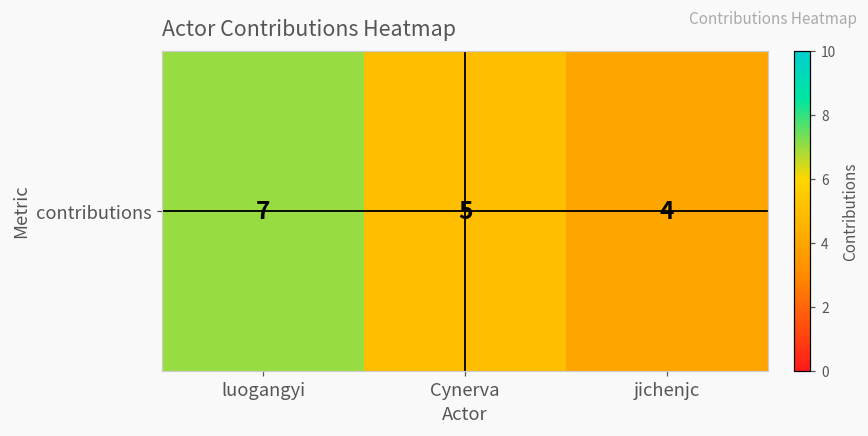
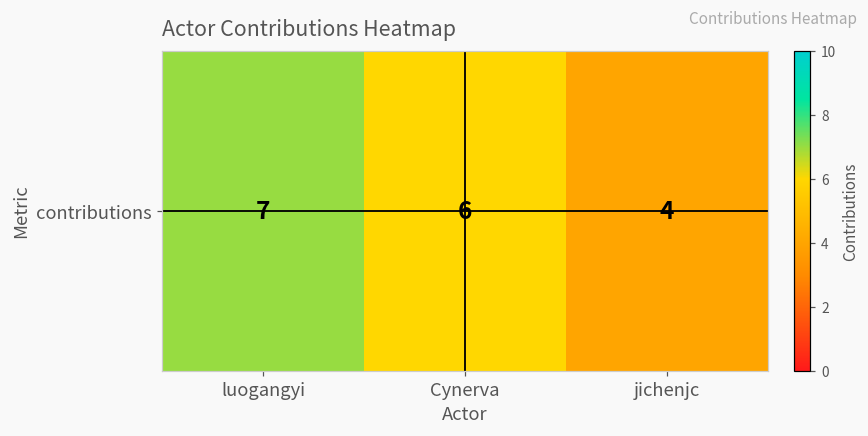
contributions, Cynerva: 5 -> 6
